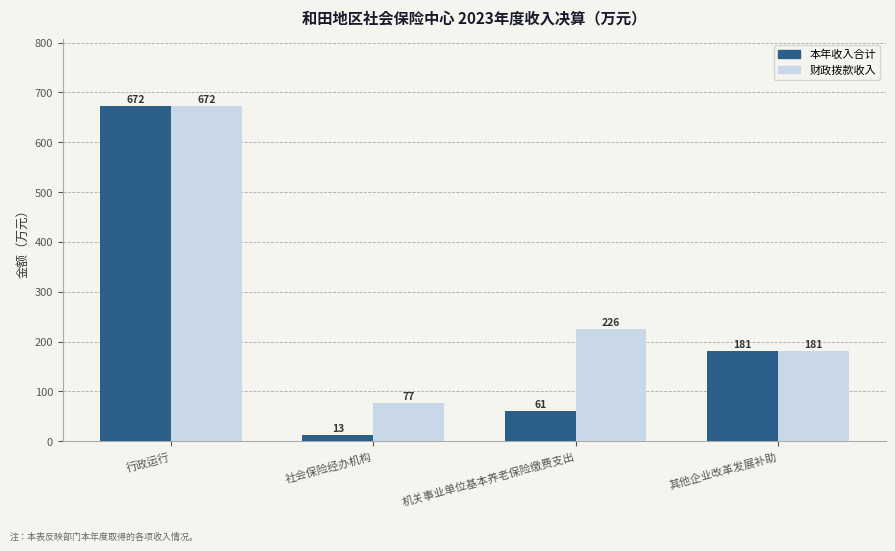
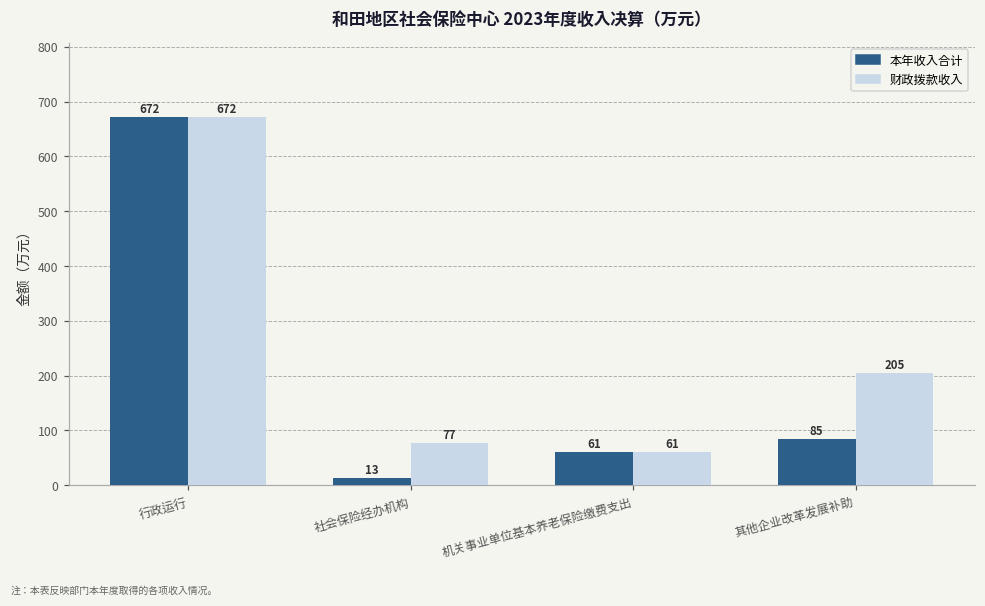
财政拨款收入, 机关事业单位基本养老保险缴费支出: 226 -> 61
本年收入合计, 其他企业改革发展补助: 181 -> 85
财政拨款收入, 其他企业改革发展补助: 181 -> 205
